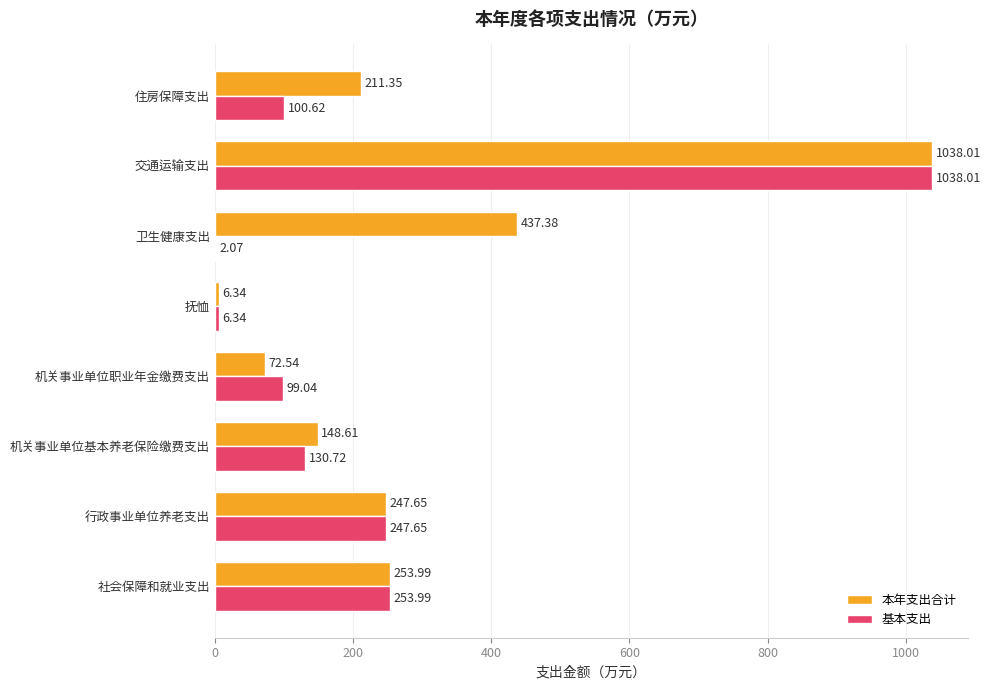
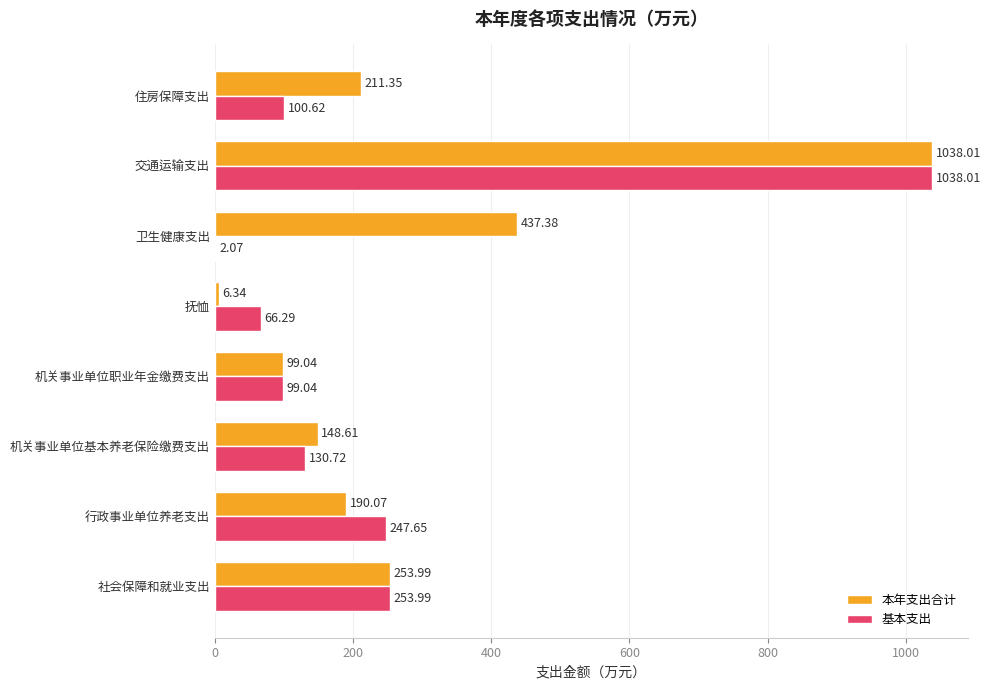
基本支出, 抚恤: 6.34 -> 66.29
本年支出合计, 机关事业单位职业年金缴费支出: 72.54 -> 99.04
本年支出合计, 行政事业单位养老支出: 247.65 -> 190.07
